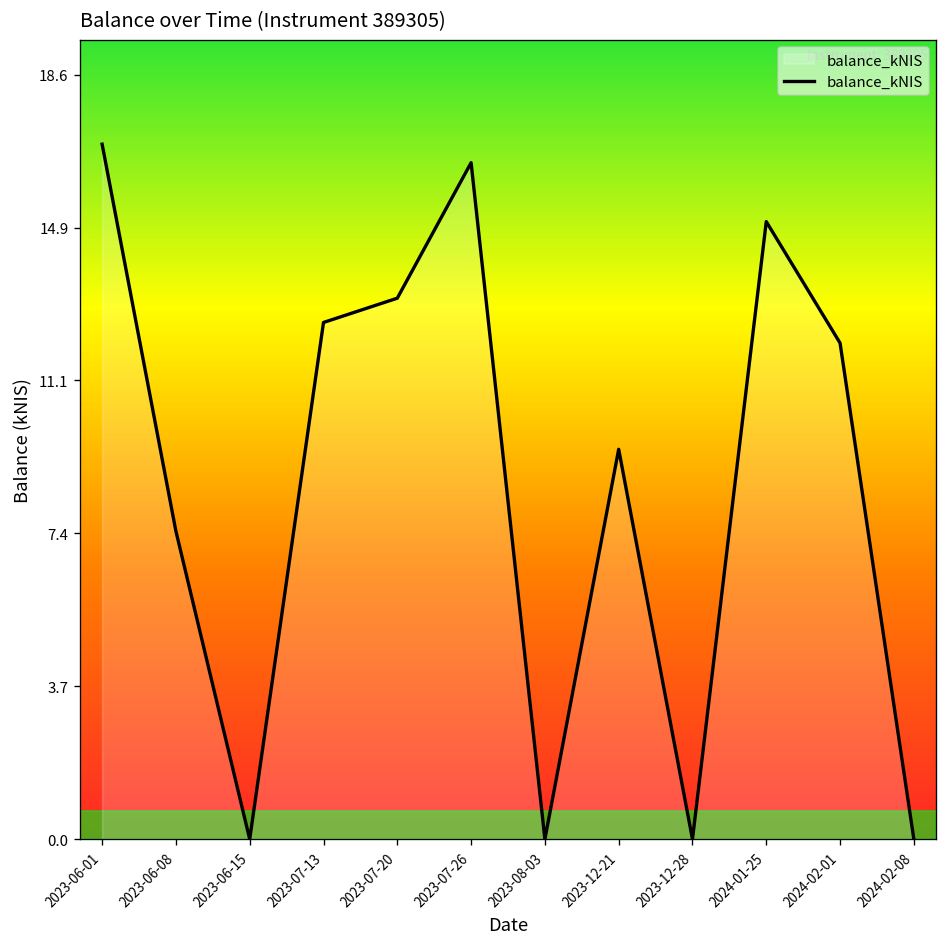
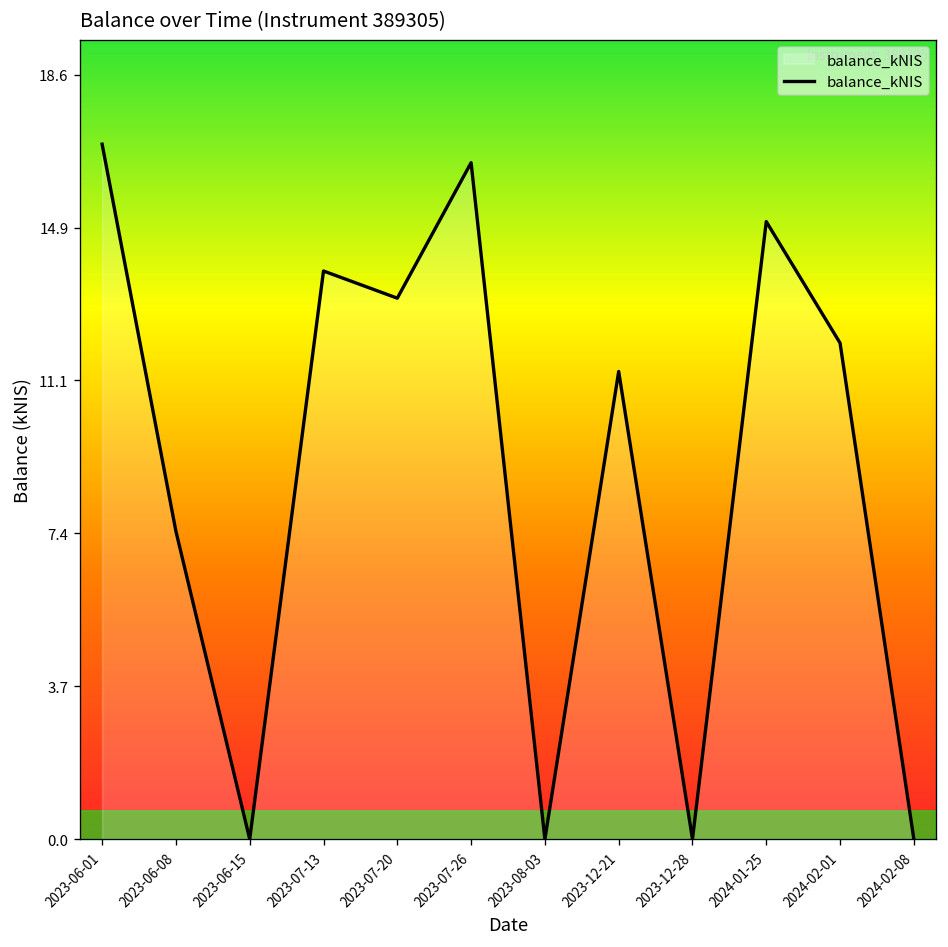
2023-07-13: 12.6 -> 13.8
2023-12-21: 9.5 -> 11.4
